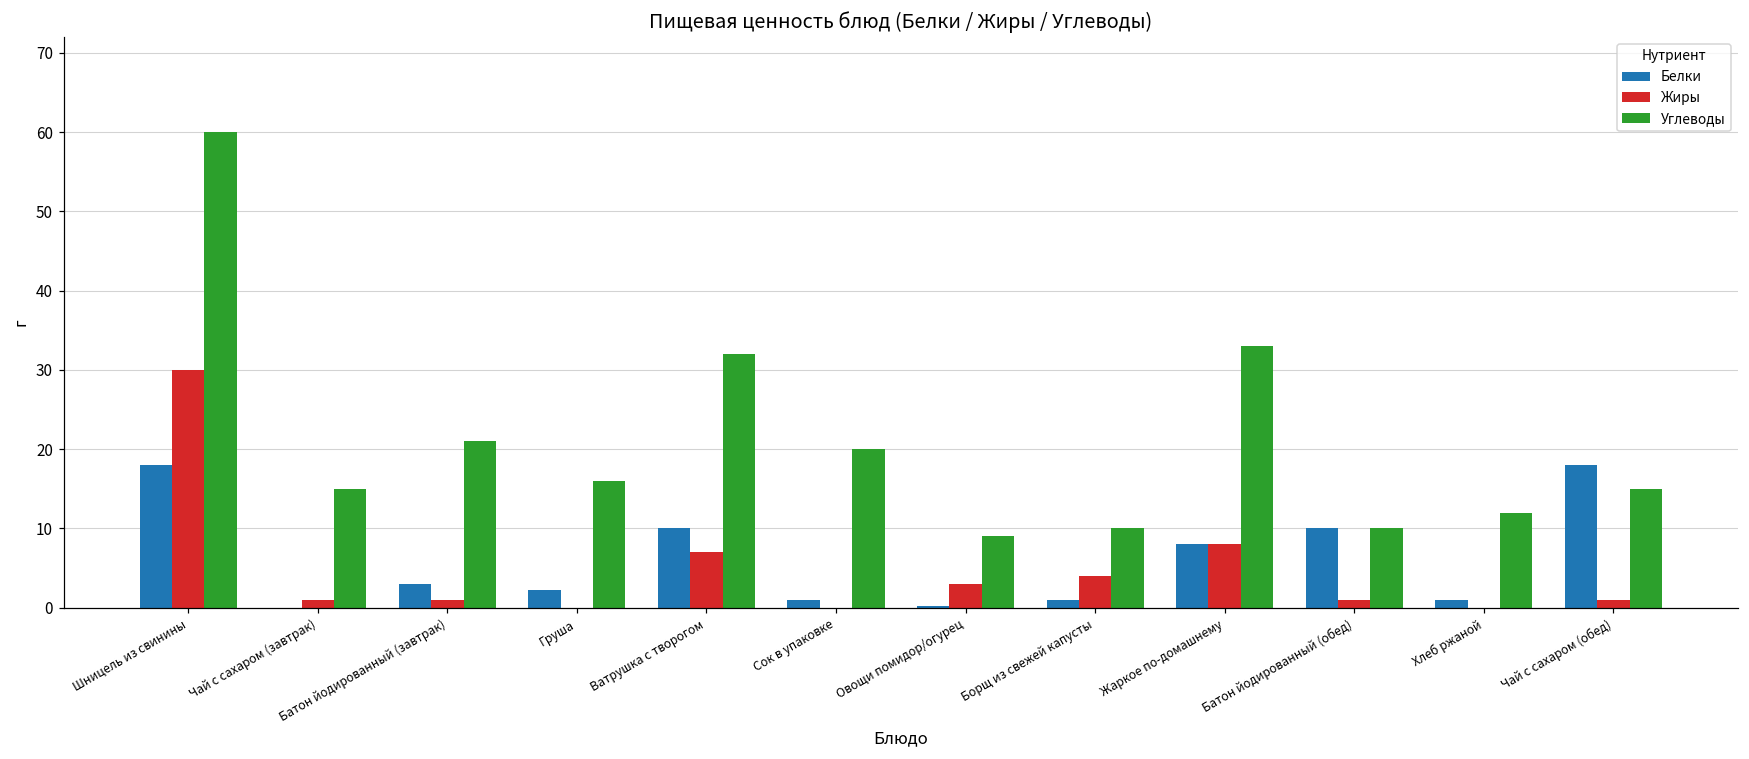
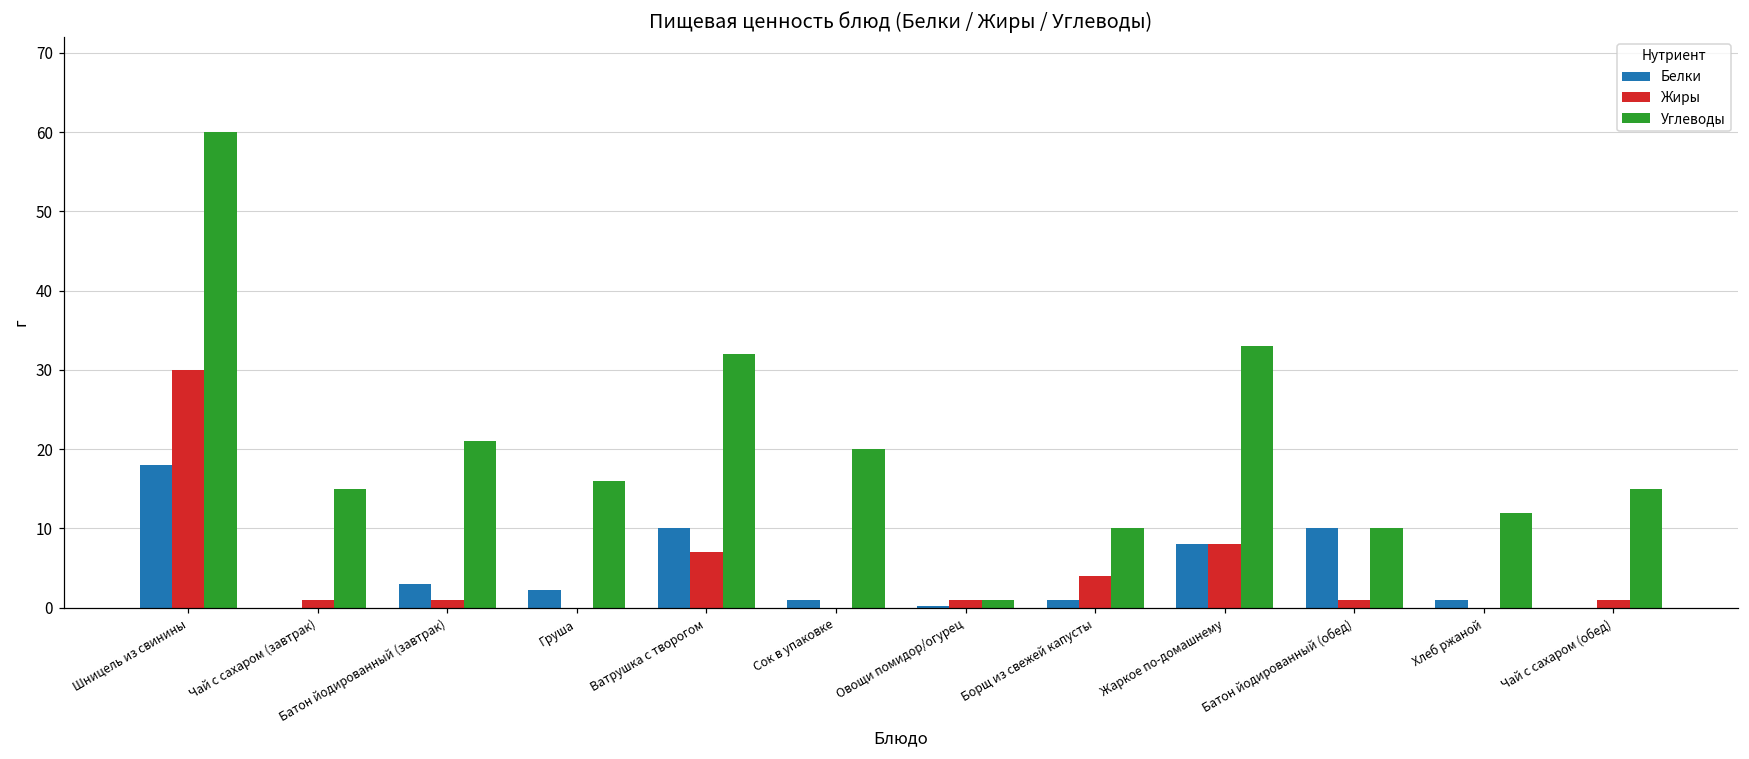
Жиры, Овощи помидор/огурец: 3 -> 1
Углеводы, Овощи помидор/огурец: 9 -> 1
Белки, Чай с сахаром (обед): 18 -> 0
